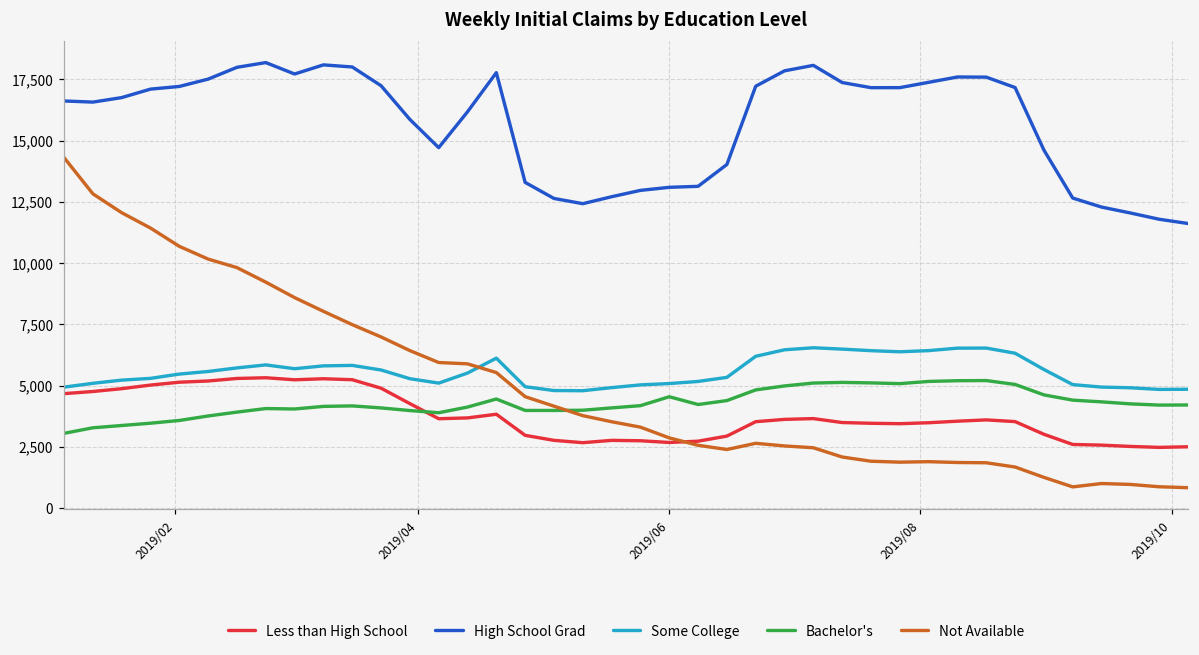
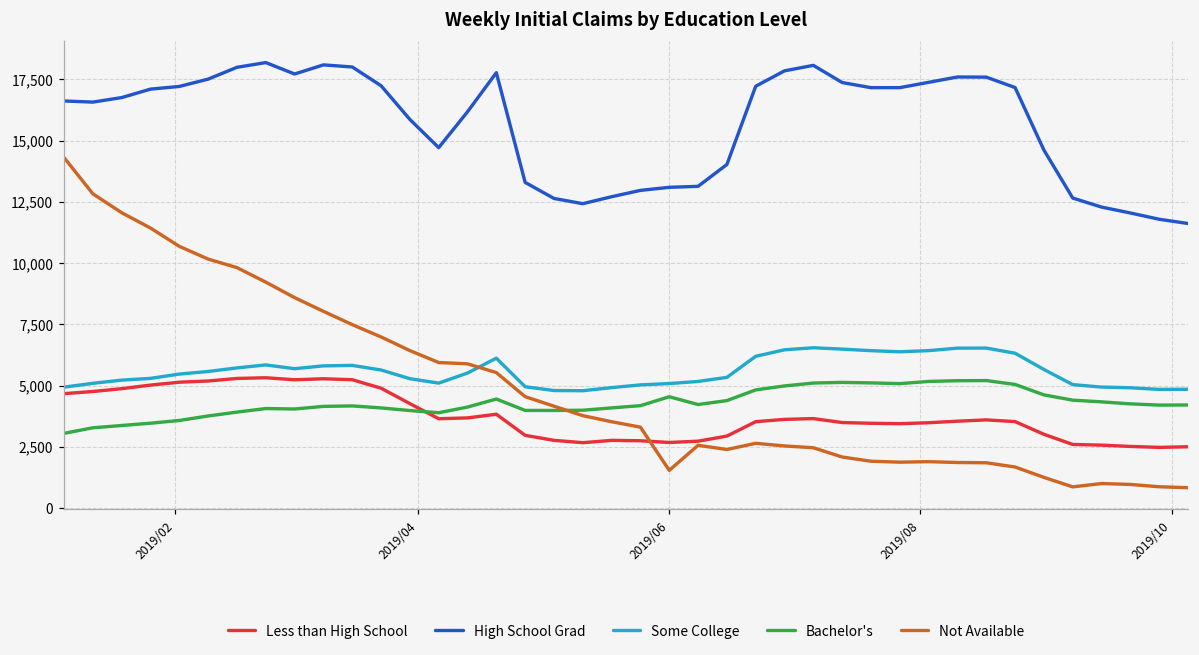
Not Available, 2019/06: 2,900 -> 1,500
